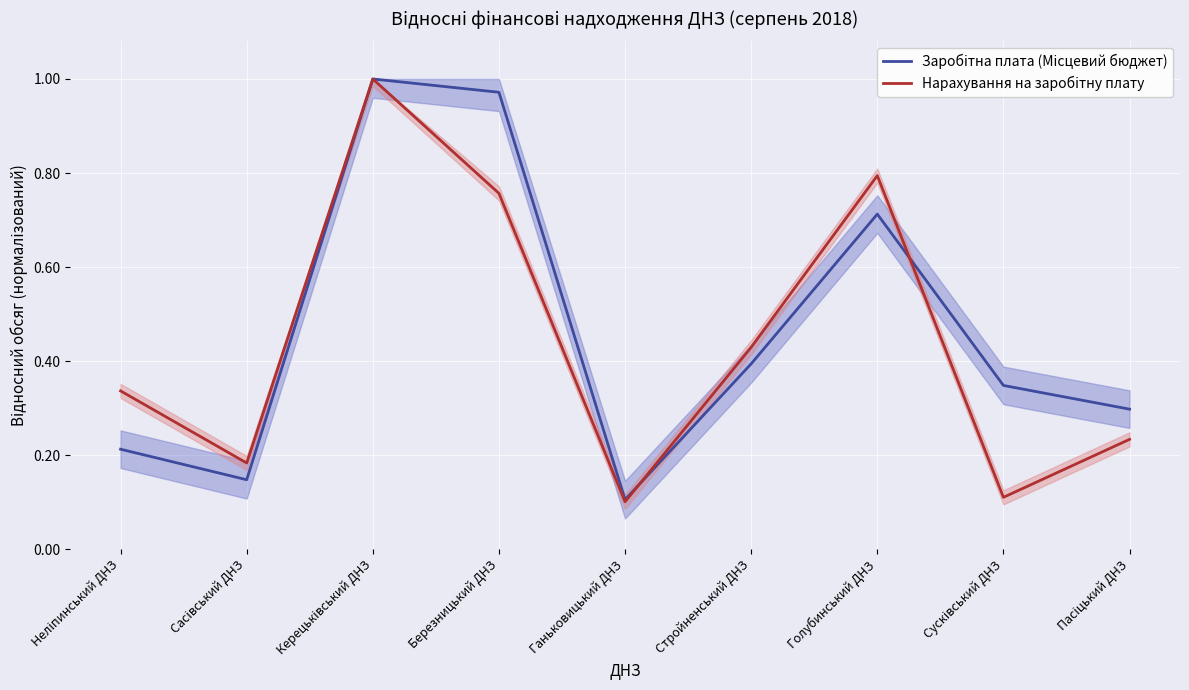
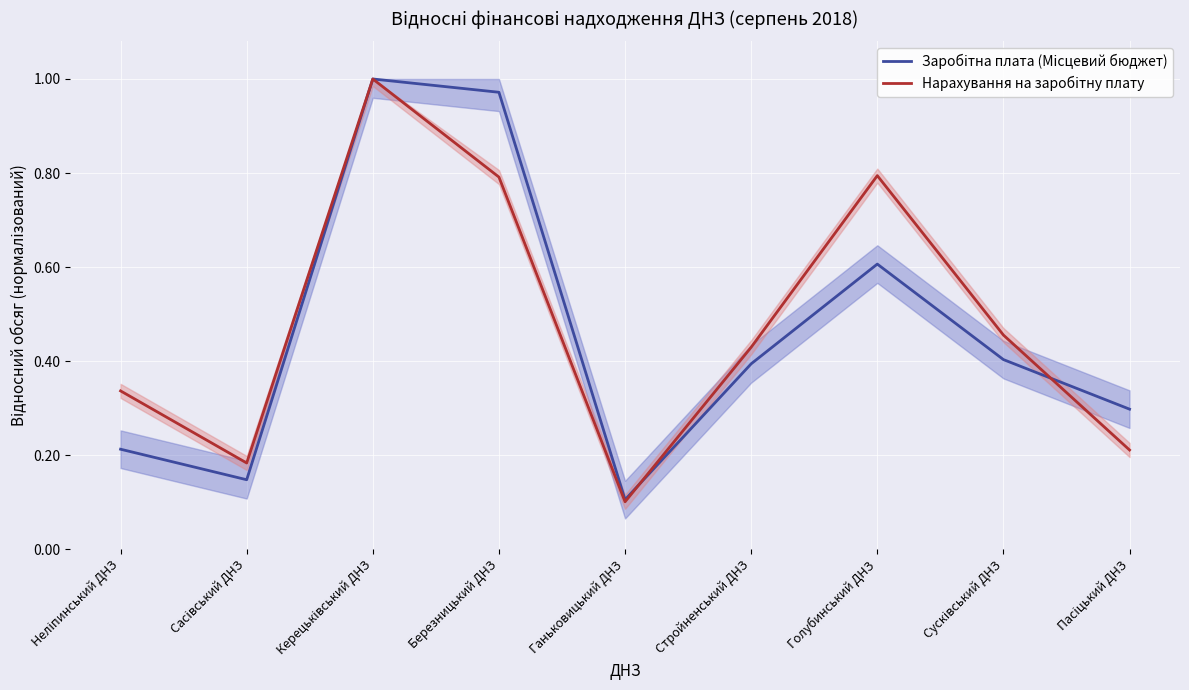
Нарахування на заробітну плату, Березницький ДНЗ: 0.76 -> 0.79
Заробітна плата (Місцевий бюджет), Голубинський ДНЗ: 0.71 -> 0.61
Заробітна плата (Місцевий бюджет), Сусківський ДНЗ: 0.35 -> 0.40
Нарахування на заробітну плату, Сусківський ДНЗ: 0.11 -> 0.46
Нарахування на заробітну плату, Пасіцький ДНЗ: 0.23 -> 0.21
